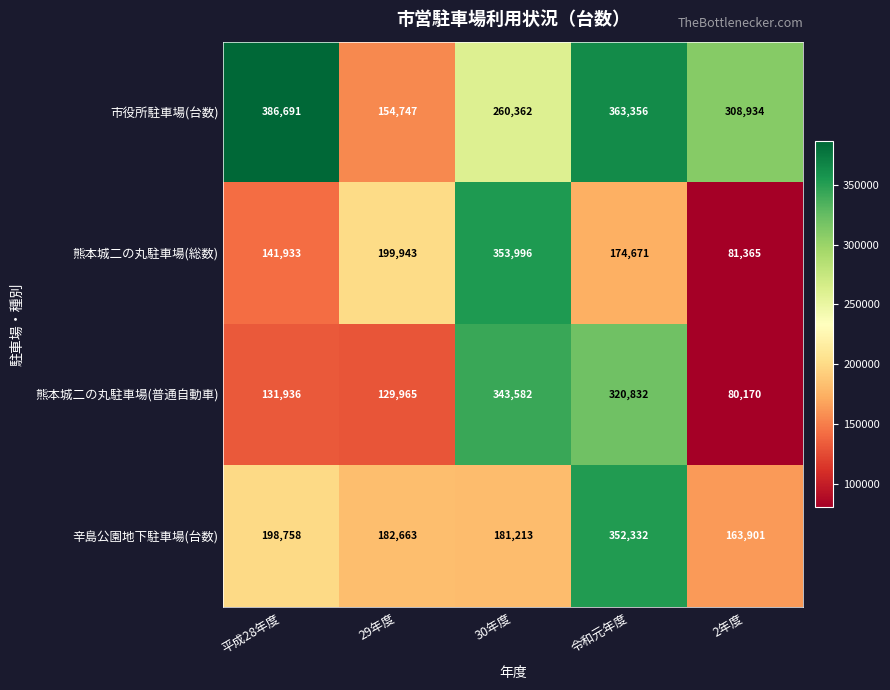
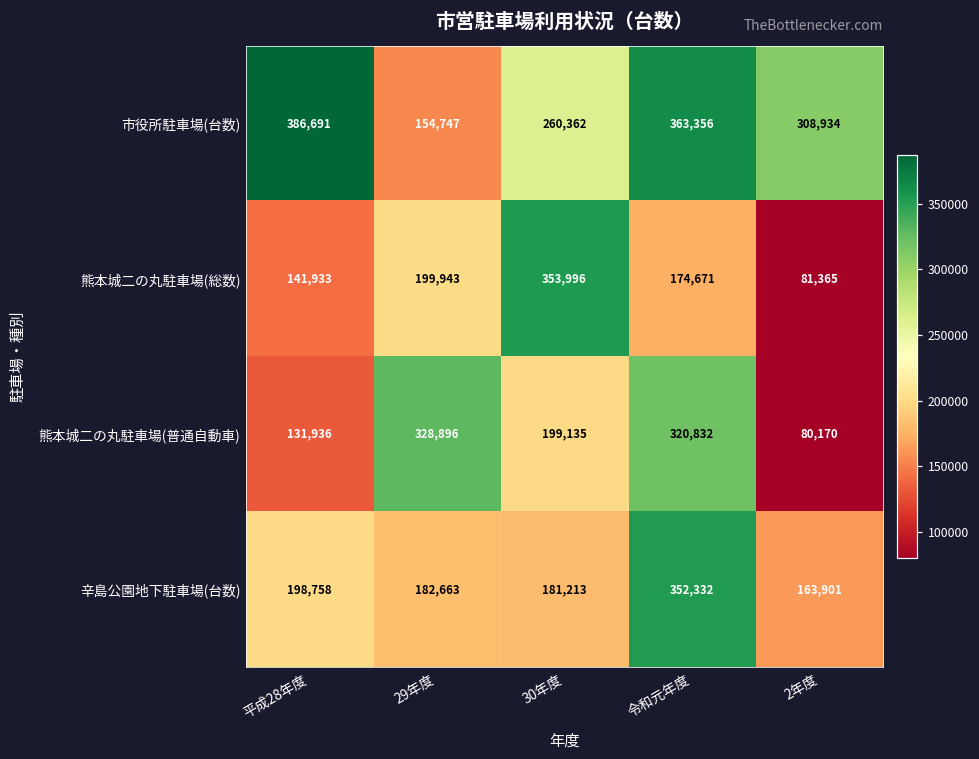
熊本城二の丸駐車場(普通自動車), 29年度: 129,965 -> 328,896
熊本城二の丸駐車場(普通自動車), 30年度: 343,582 -> 199,135
